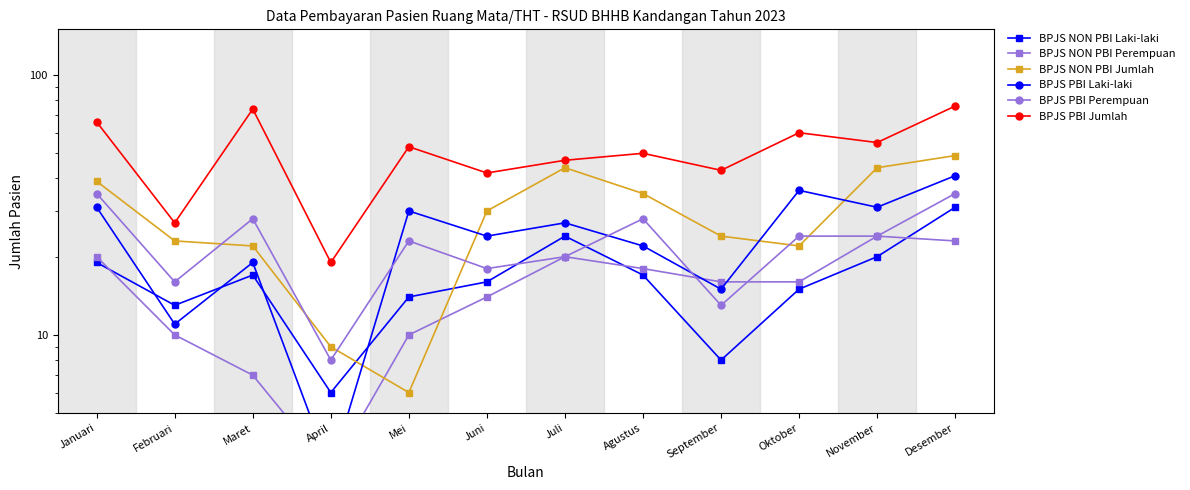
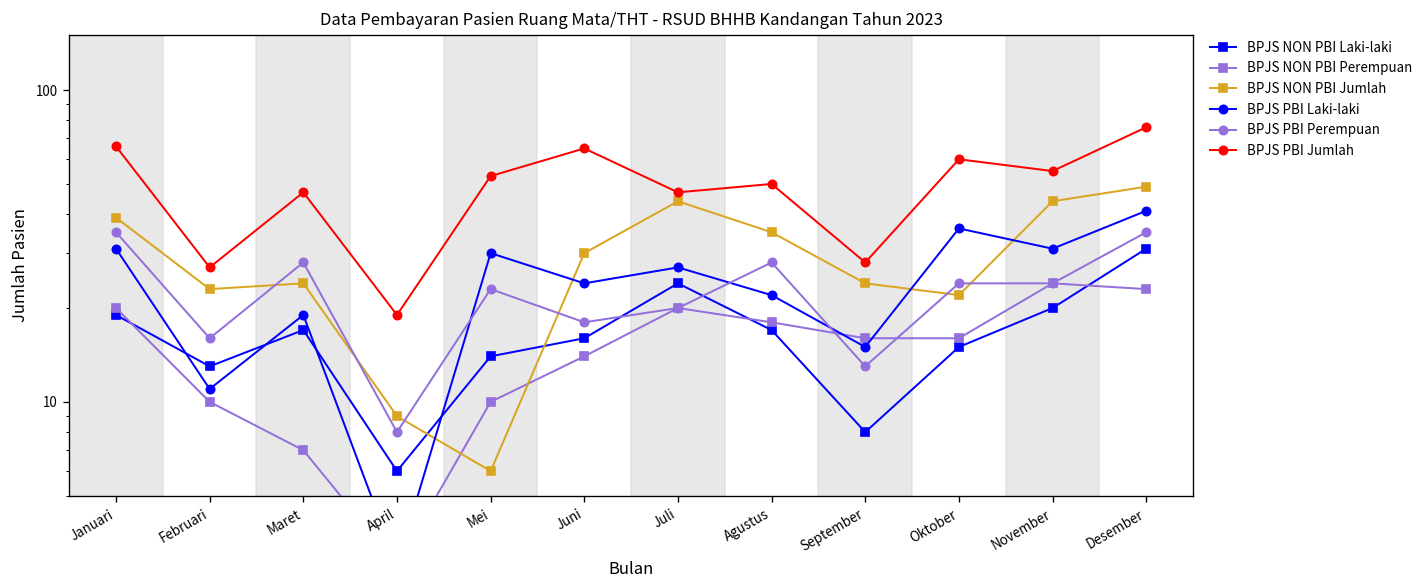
BPJS NON PBI Jumlah, Maret: 22 -> 24
BPJS PBI Jumlah, Maret: 74 -> 47
BPJS PBI Jumlah, Juni: 42 -> 65
BPJS PBI Jumlah, September: 43 -> 28
